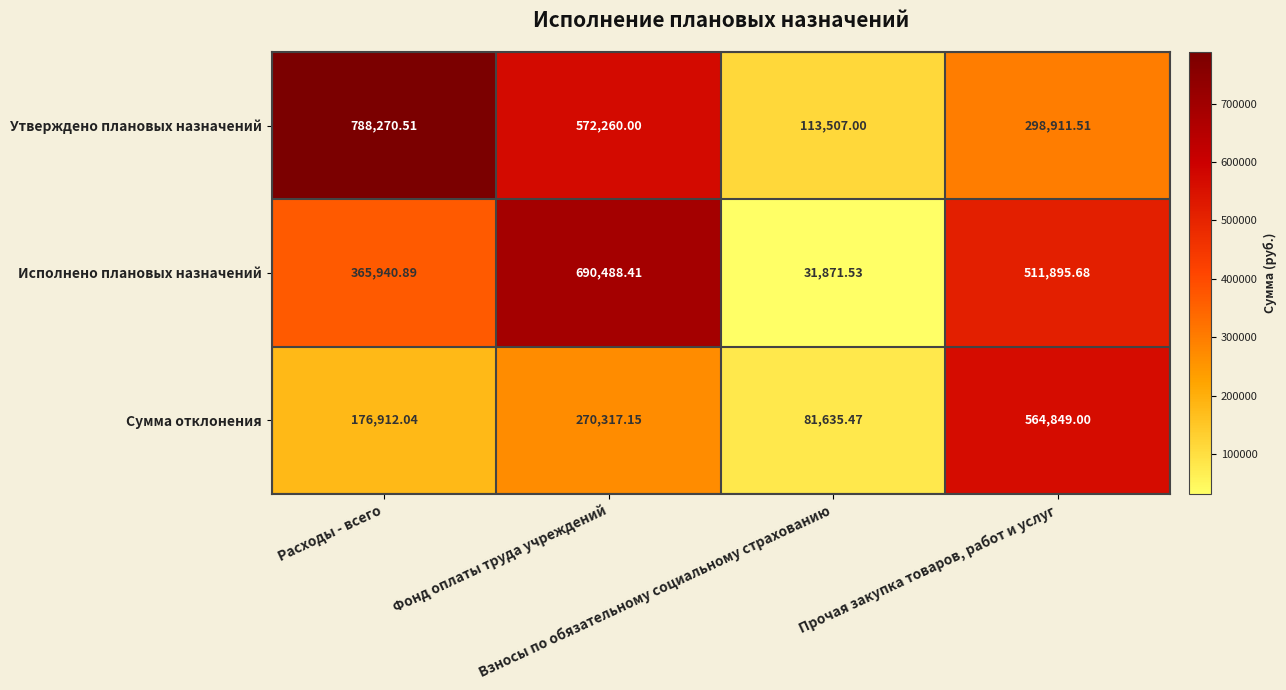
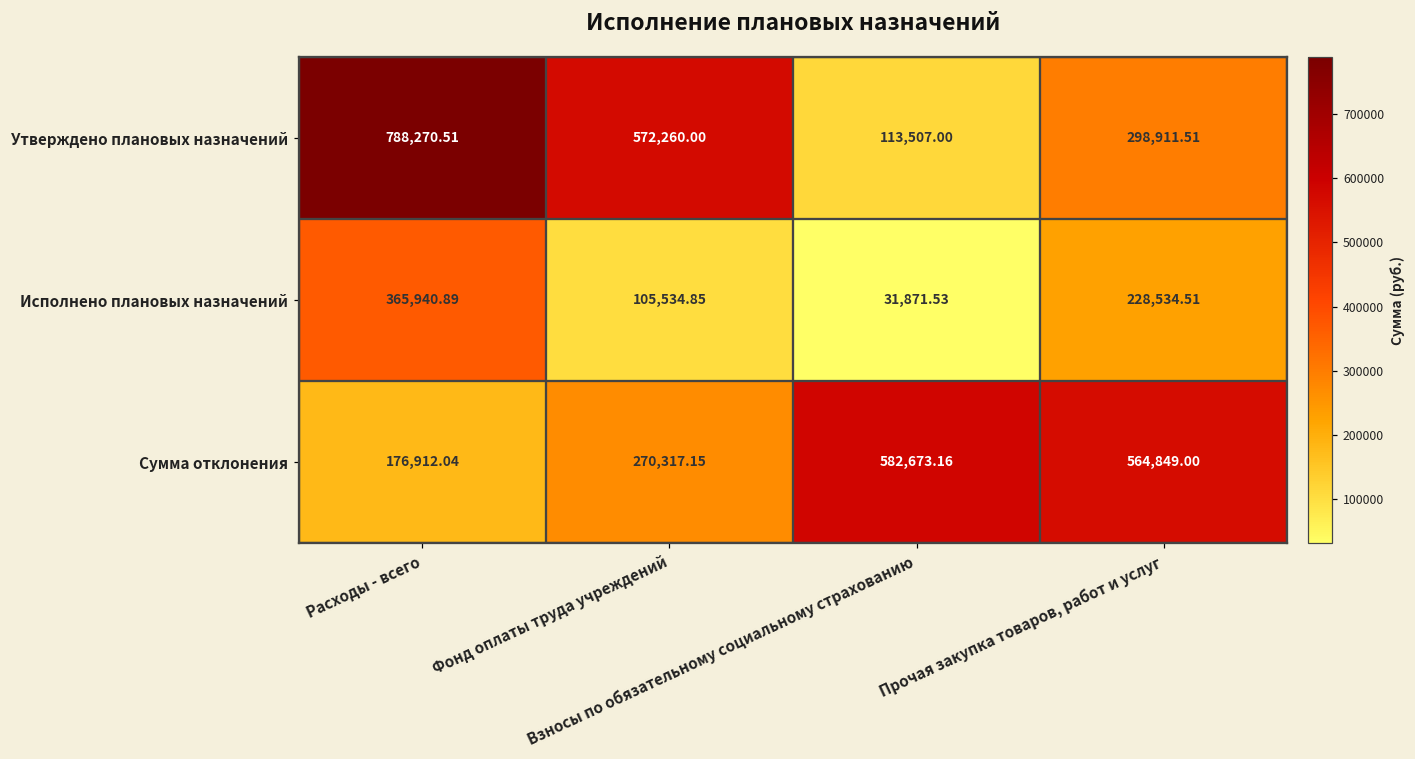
Исполнено плановых назначений, Фонд оплаты труда учреждений: 690,488.41 -> 105,534.85
Исполнено плановых назначений, Прочая закупка товаров, работ и услуг: 511,895.68 -> 228,534.51
Сумма отклонения, Взносы по обязательному социальному страхованию: 81,635.47 -> 582,673.16
